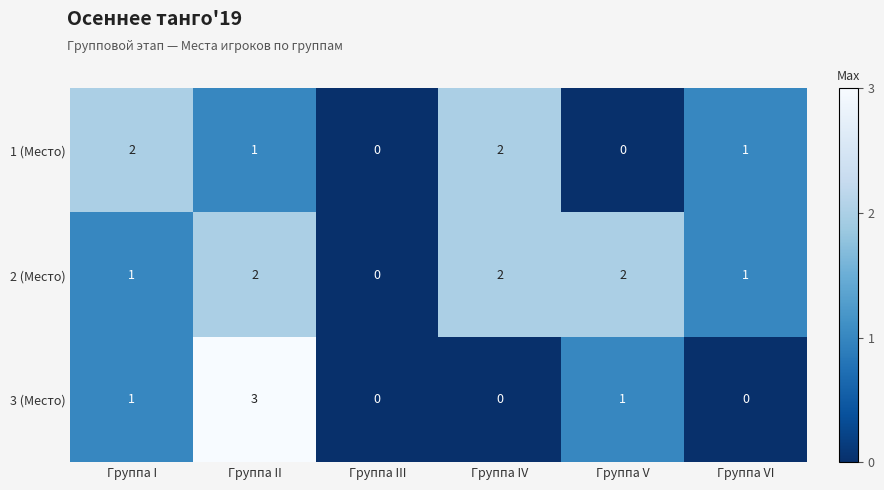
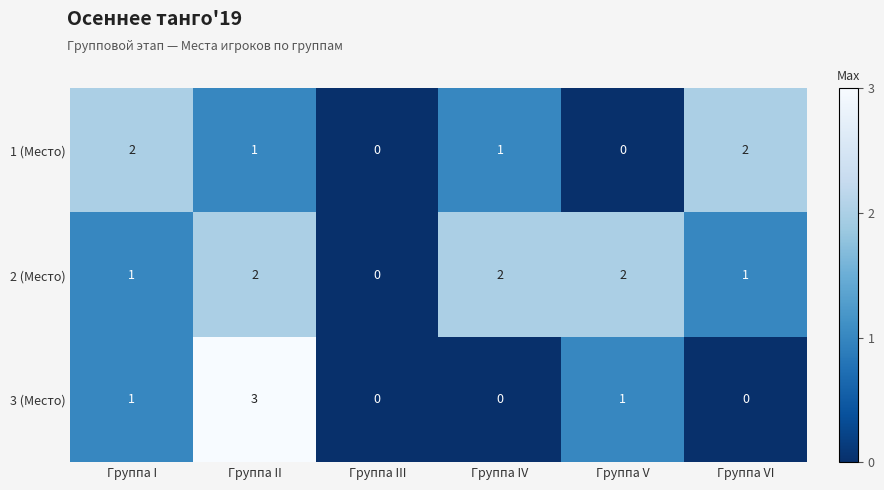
1 (Место), Группа IV: 2 -> 1
1 (Место), Группа VI: 1 -> 2
